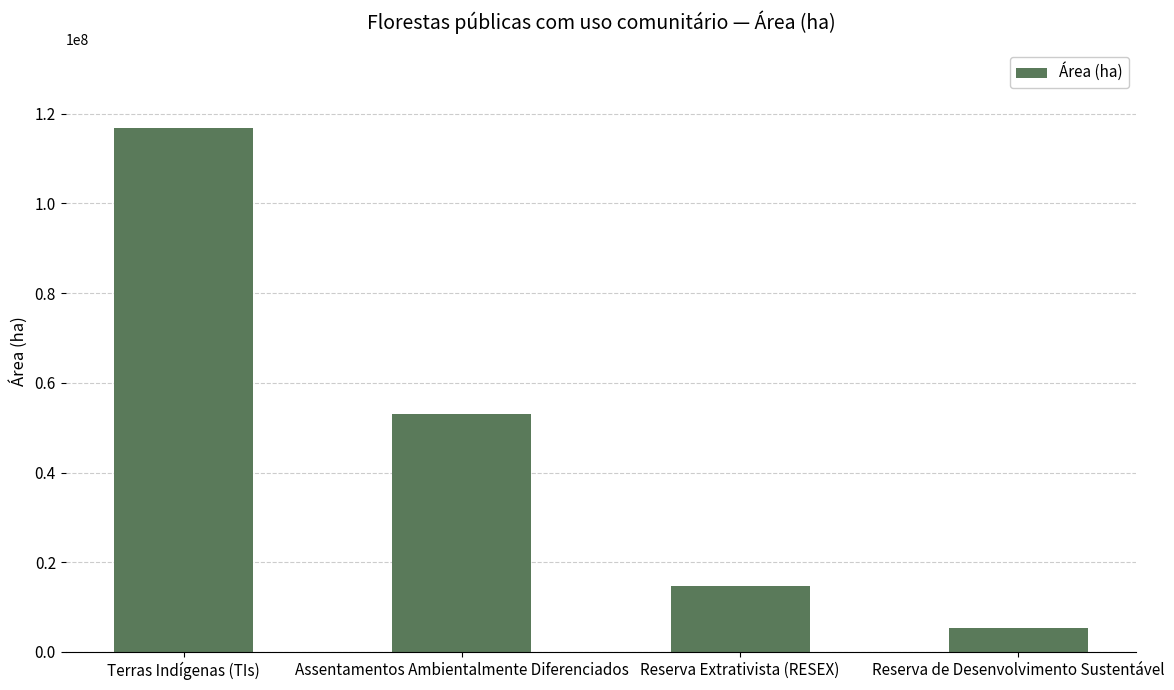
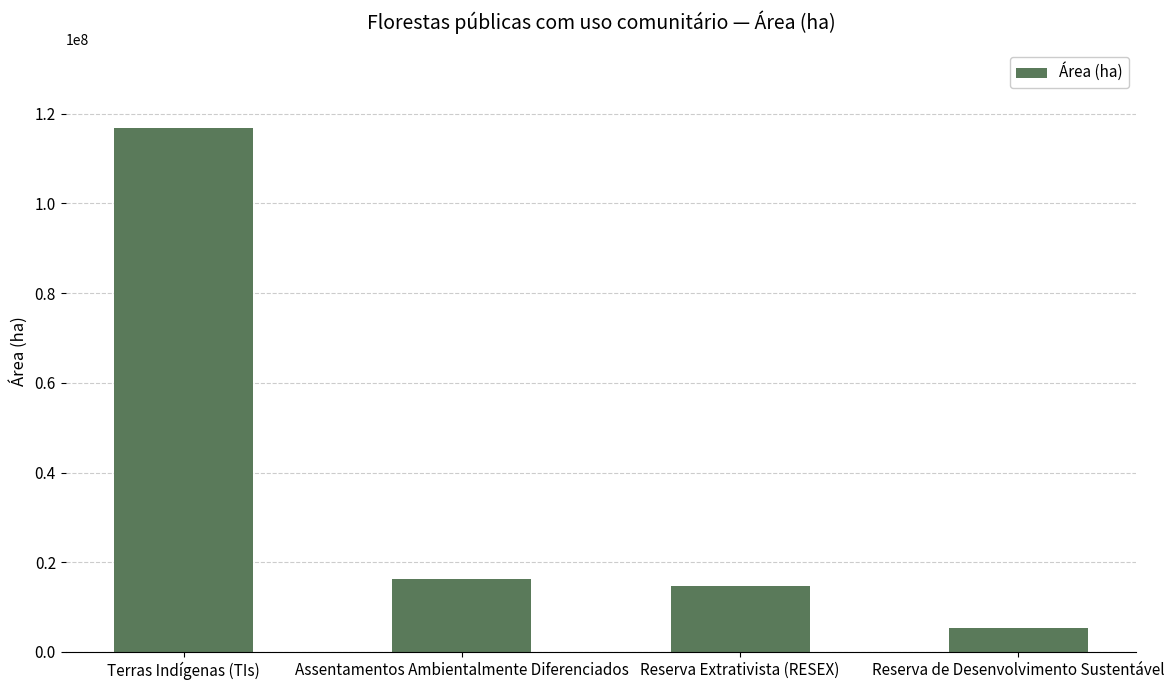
Assentamentos Ambientalmente Diferenciados: 53000000 -> 16000000
